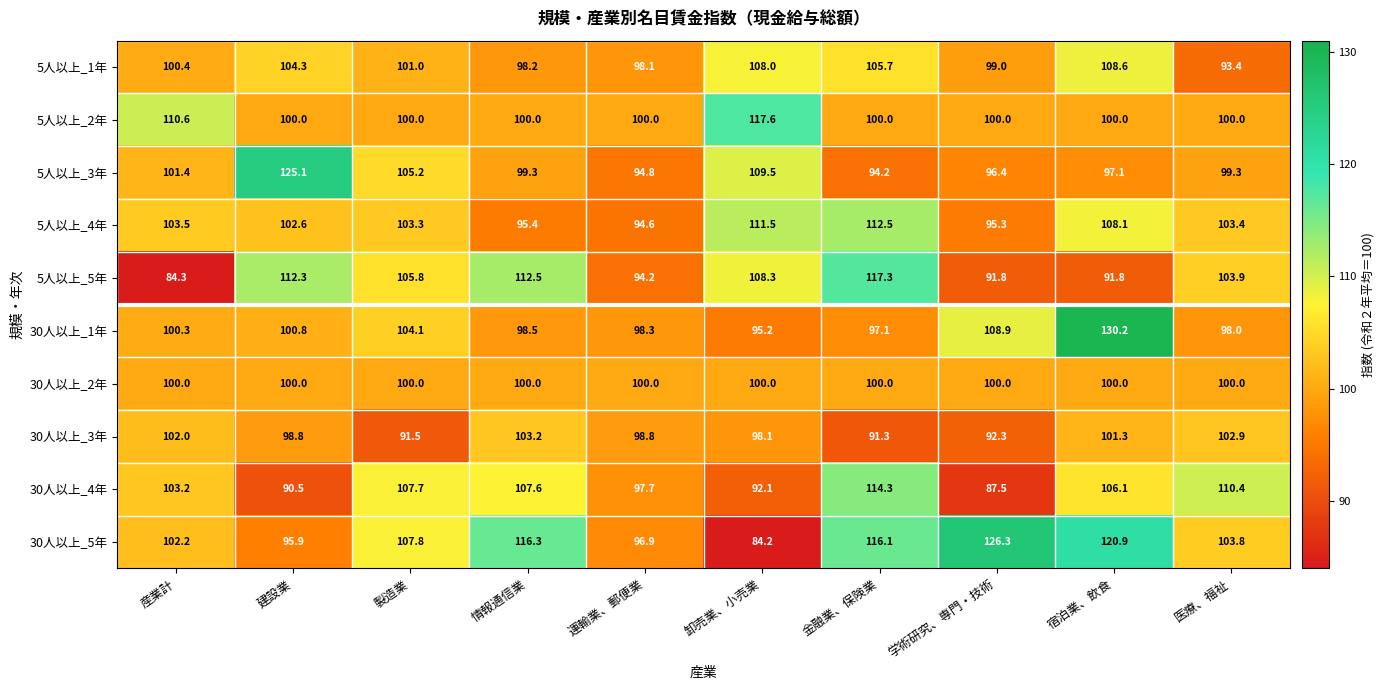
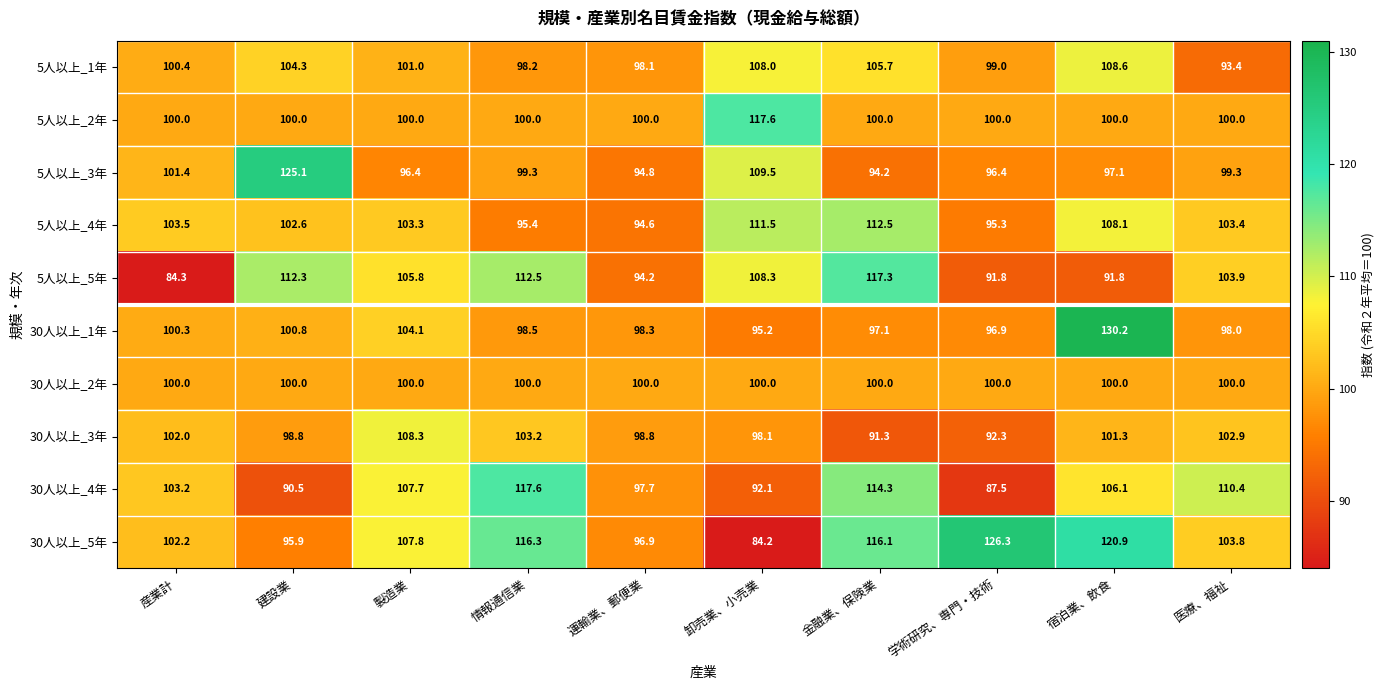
5人以上_2年, 産業計: 110.6 -> 100.0
5人以上_3年, 製造業: 105.2 -> 96.4
30人以上_1年, 学術研究、専門・技術: 108.9 -> 96.9
30人以上_3年, 製造業: 91.5 -> 108.3
30人以上_4年, 情報通信業: 107.6 -> 117.6
